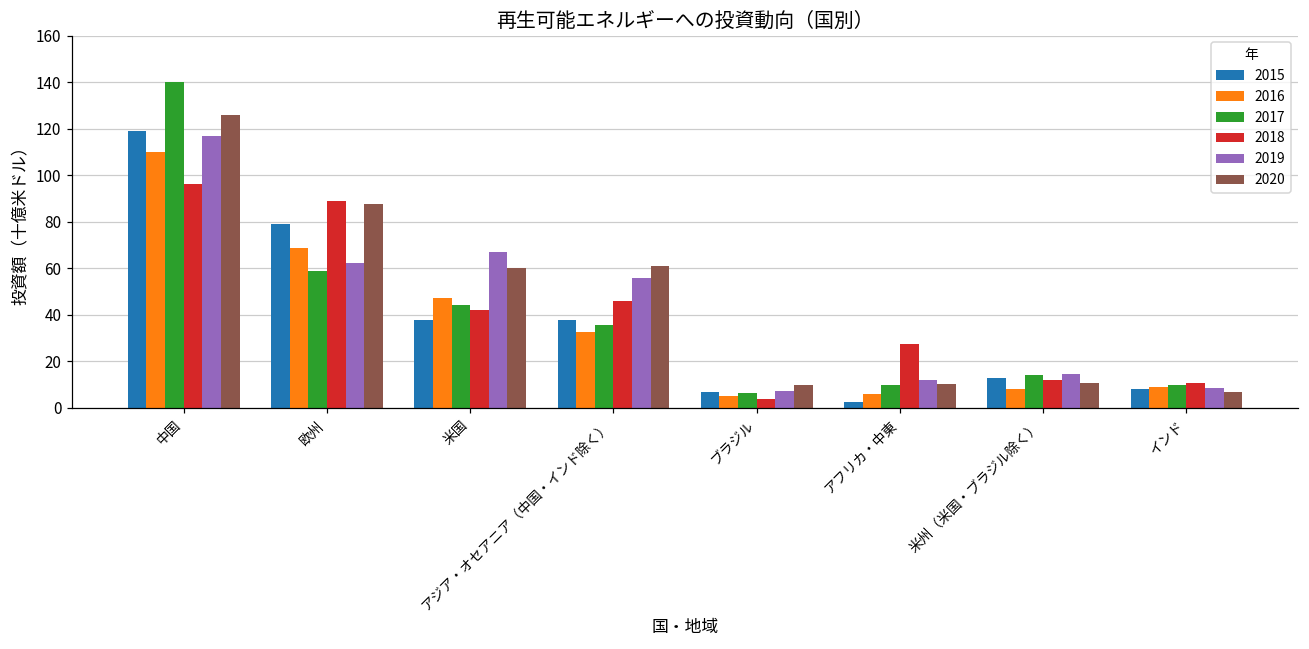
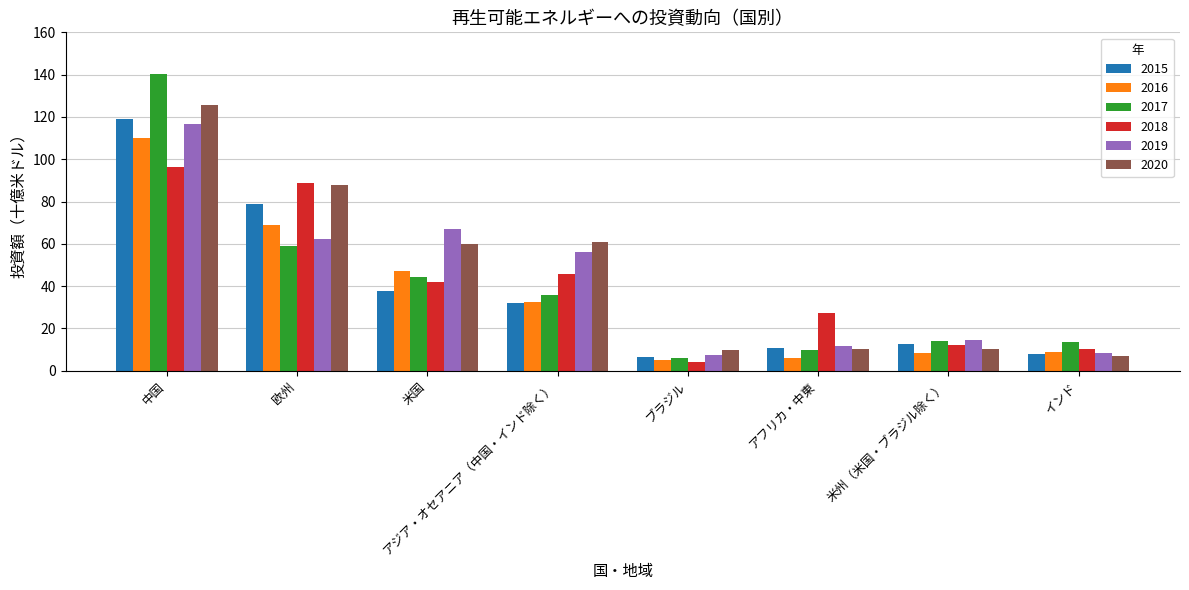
2015, アジア・オセアニア（中国・インド除く）: 38 -> 32
2015, アフリカ・中東: 3 -> 11
2017, インド: 10 -> 14
